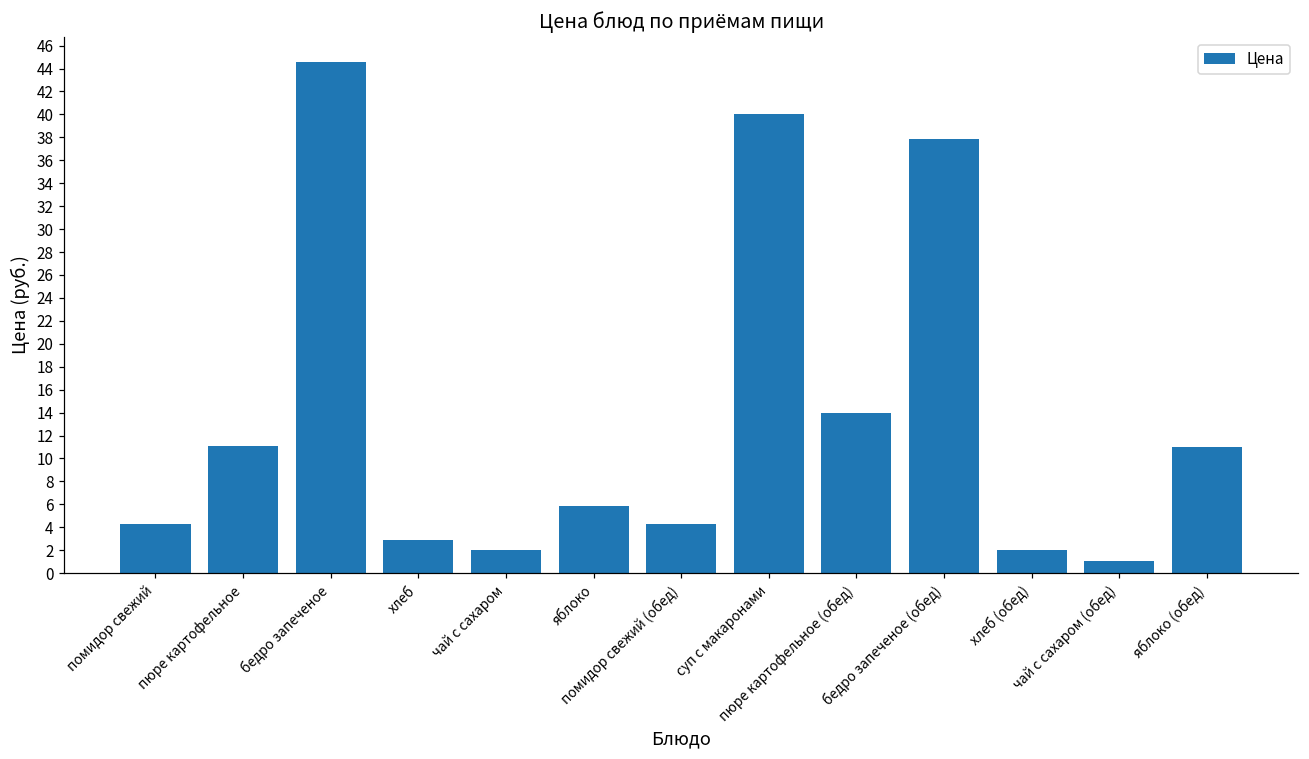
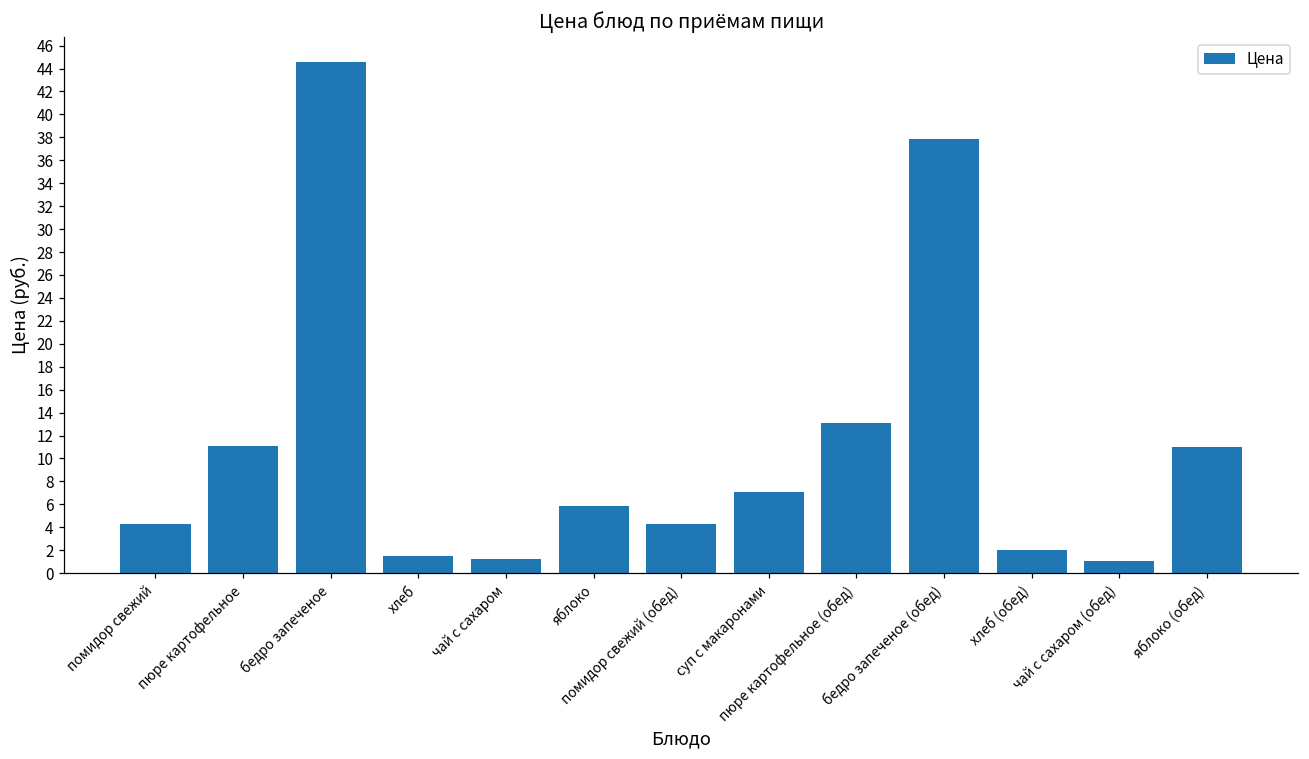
хлеб: 2.9 -> 1.5
чай с сахаром: 2.0 -> 1.2
суп с макаронами: 40.0 -> 7.1
пюре картофельное (обед): 13.9 -> 13.1
